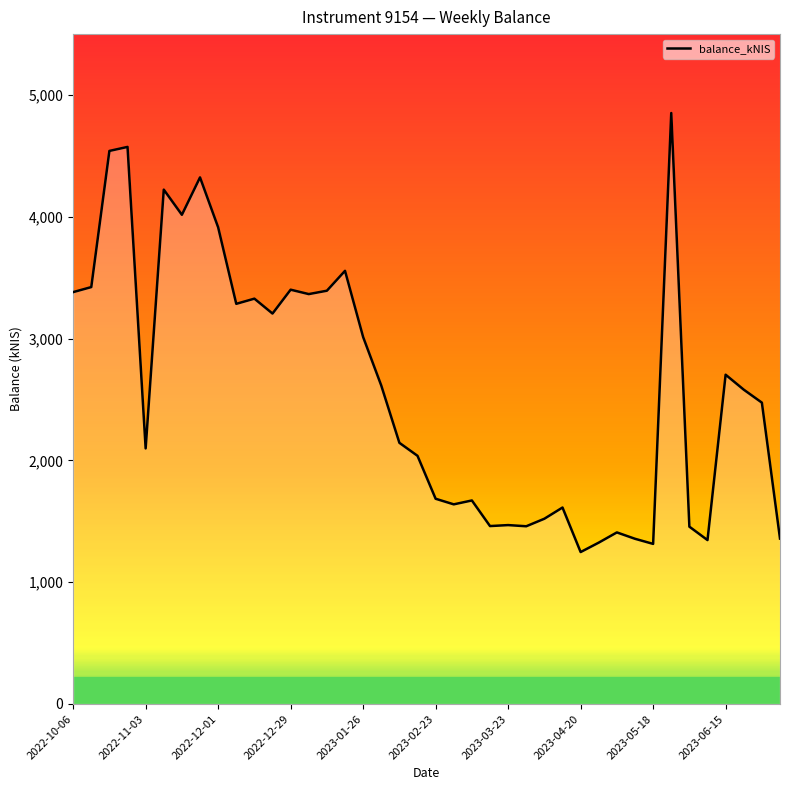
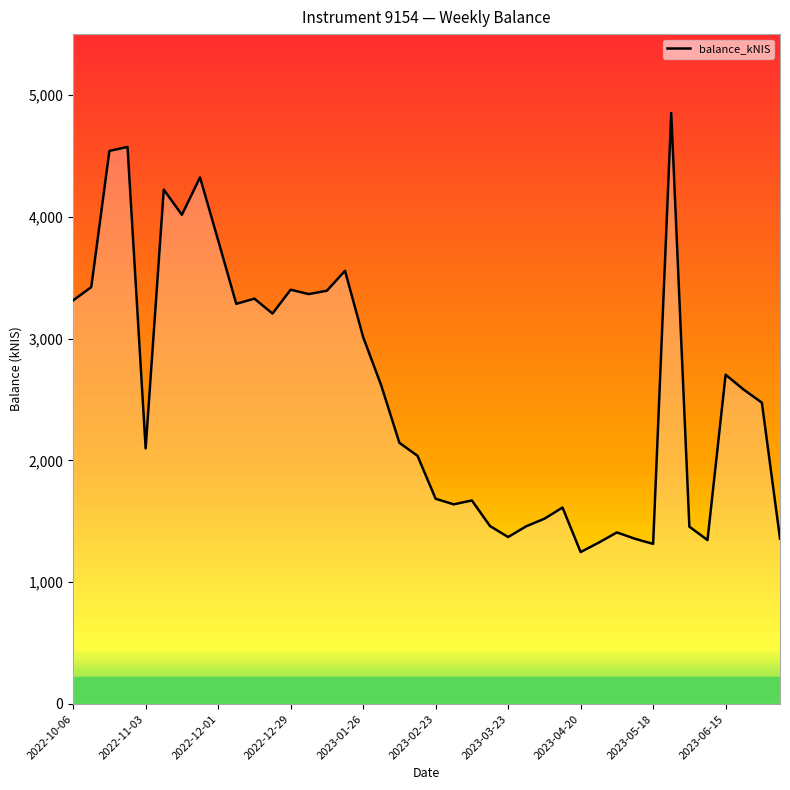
2022-10-06: 3,380 -> 3,310
2022-12-01: 3,910 -> 3,810
2023-03-23: 1,470 -> 1,370
